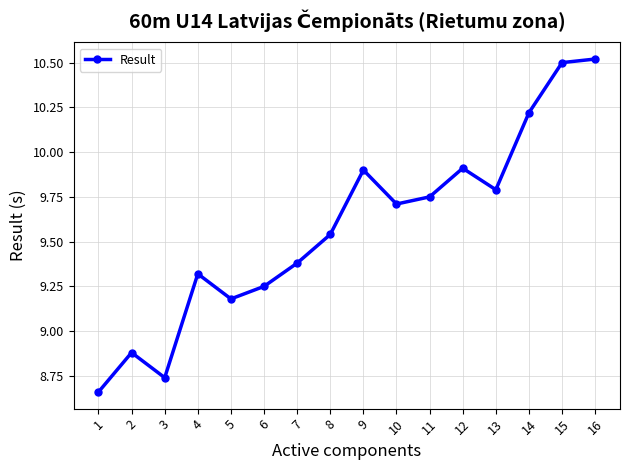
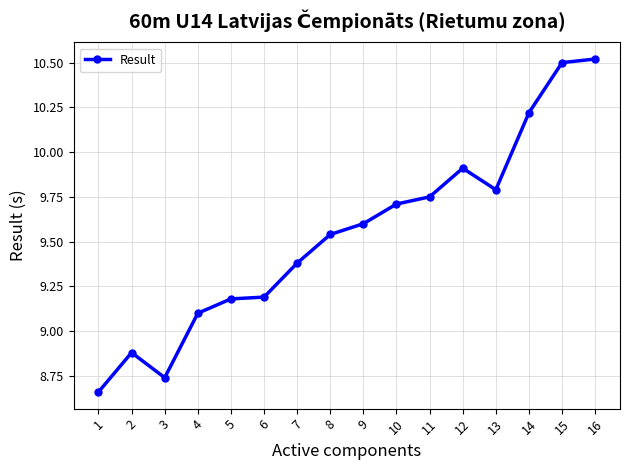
4: 9.32 -> 9.10
6: 9.25 -> 9.19
9: 9.9 -> 9.6
